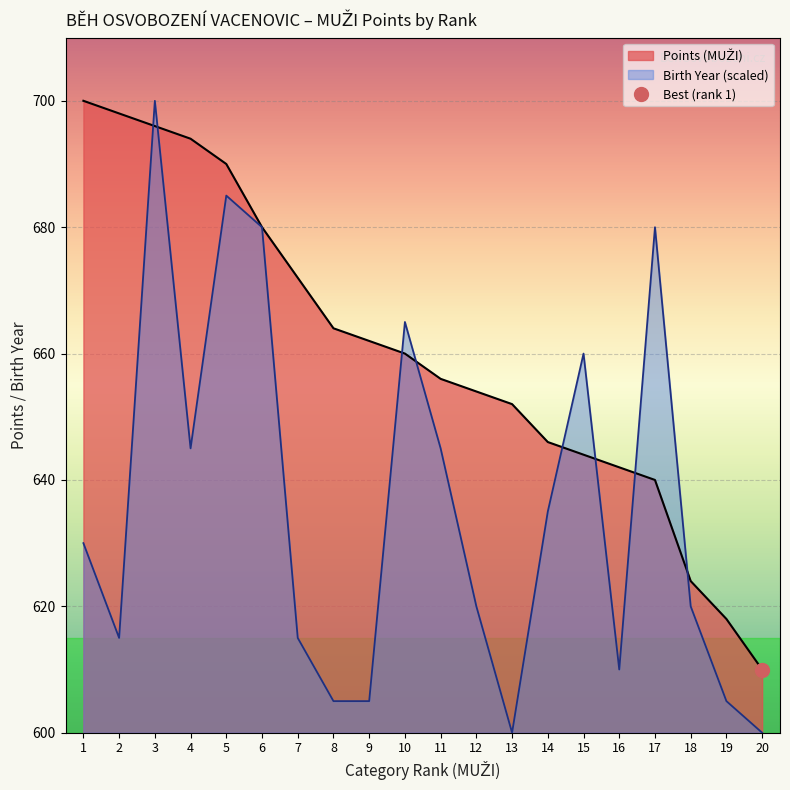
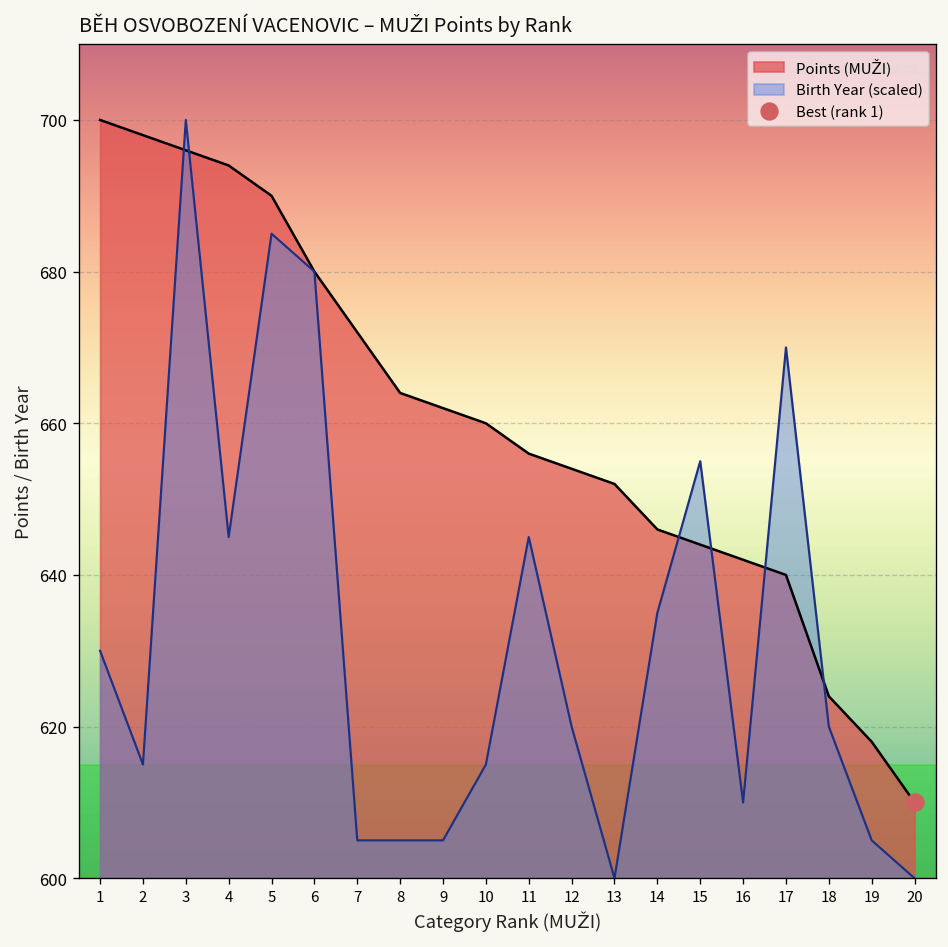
Birth Year (scaled), 7: 615 -> 605
Birth Year (scaled), 10: 665 -> 615
Birth Year (scaled), 15: 660 -> 655
Birth Year (scaled), 17: 680 -> 670
